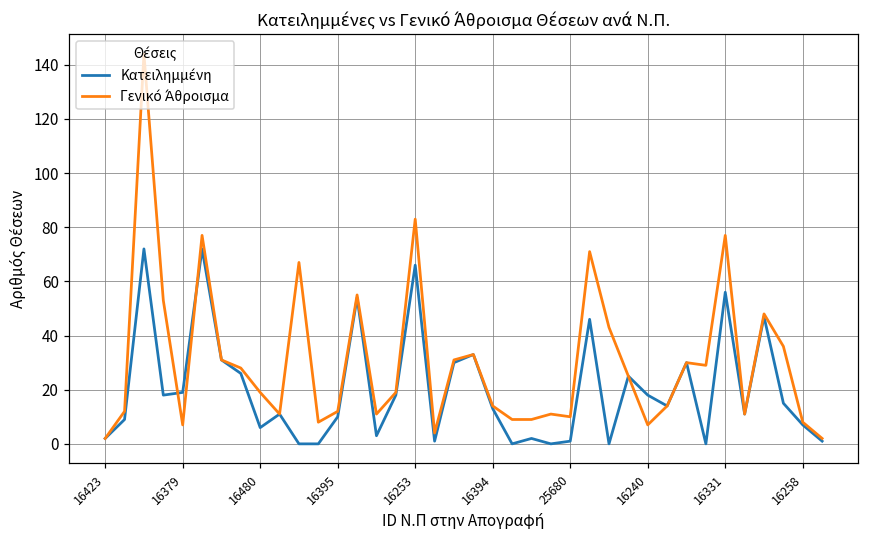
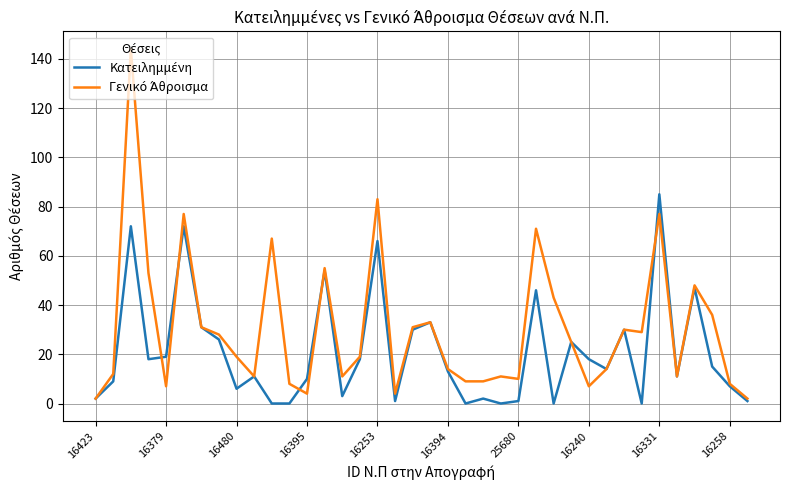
Γενικό Άθροισμα, 16395: 12 -> 4
Κατειλημμένη, 16331: 56 -> 85
